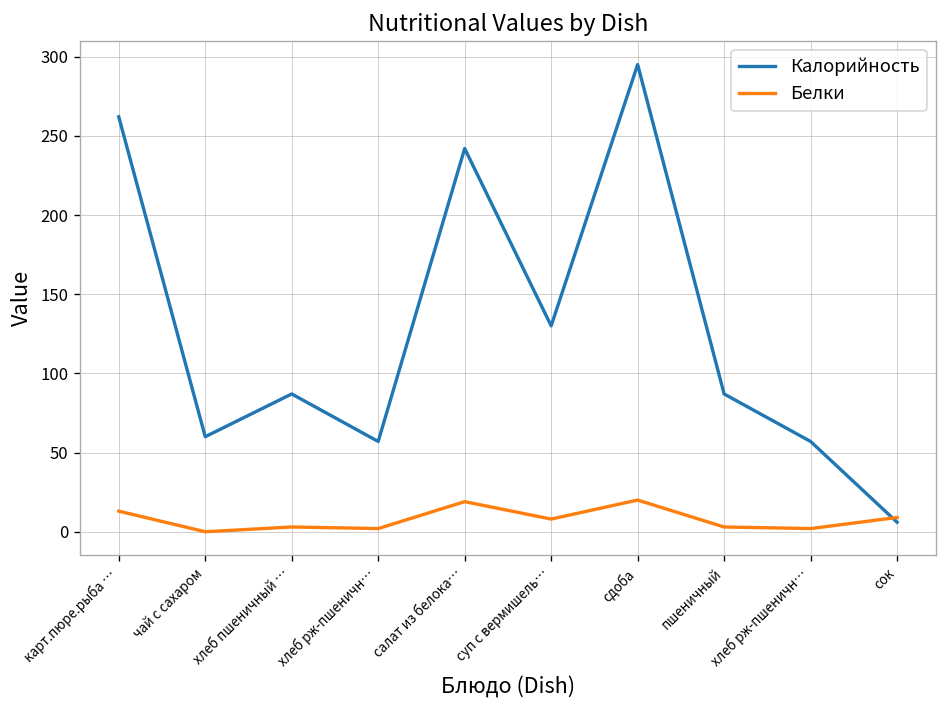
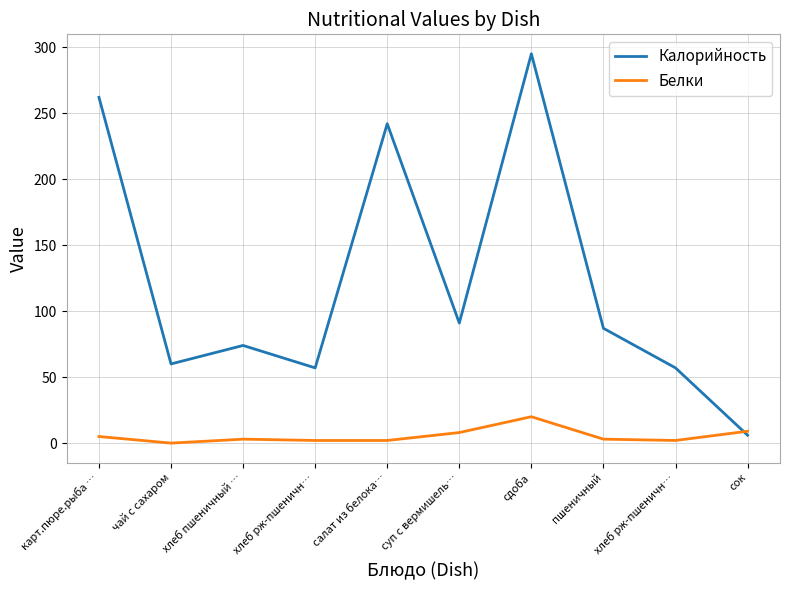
Белки, карт.пюре.рыба …: 13 -> 5
Калорийность, хлеб пшеничный …: 87 -> 74
Белки, салат из белока…: 19 -> 2
Калорийность, суп с вермишель…: 130 -> 91
